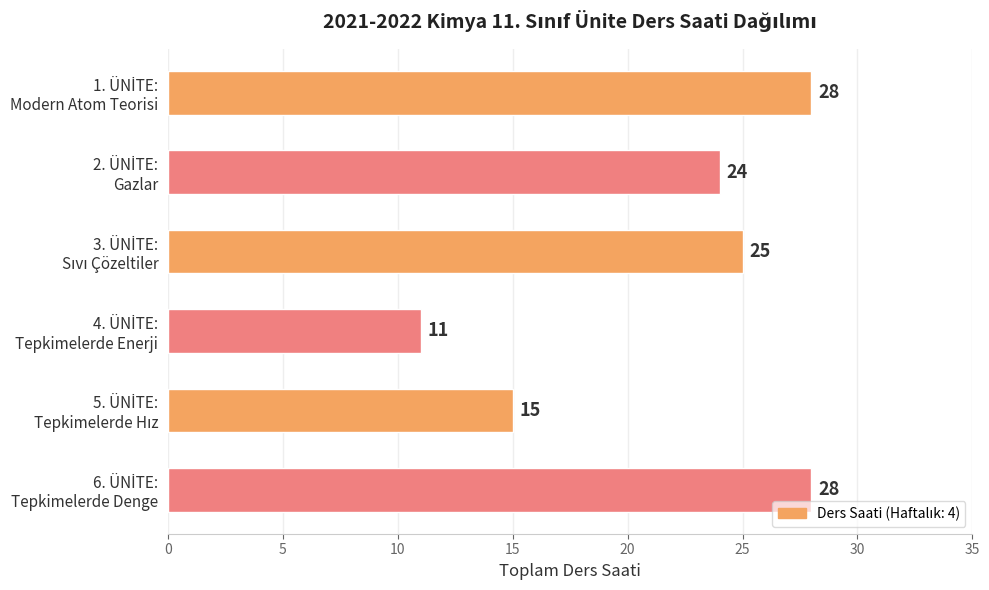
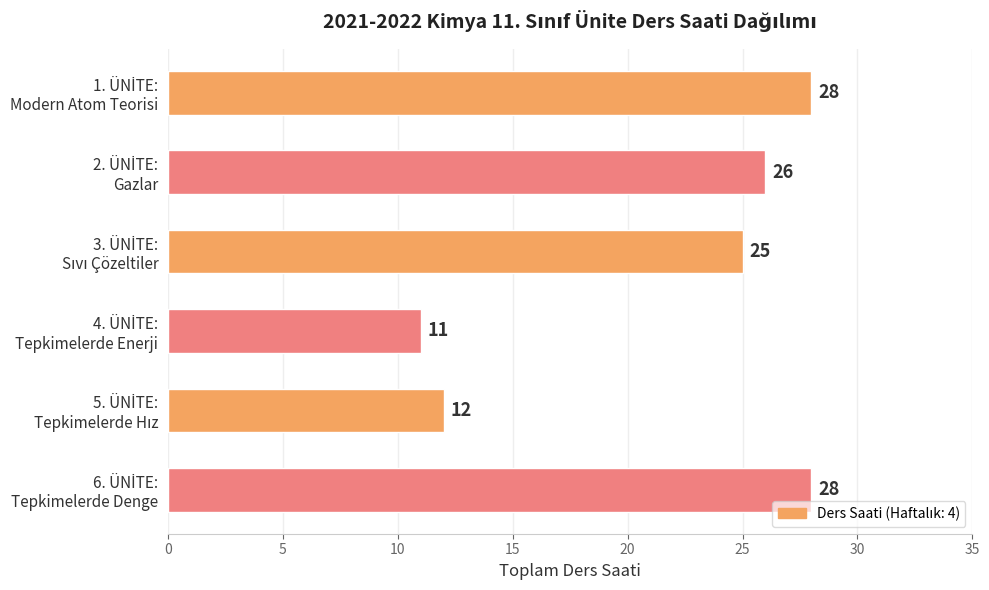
2. ÜNİTE: Gazlar: 24 -> 26
5. ÜNİTE: Tepkimelerde Hız: 15 -> 12
